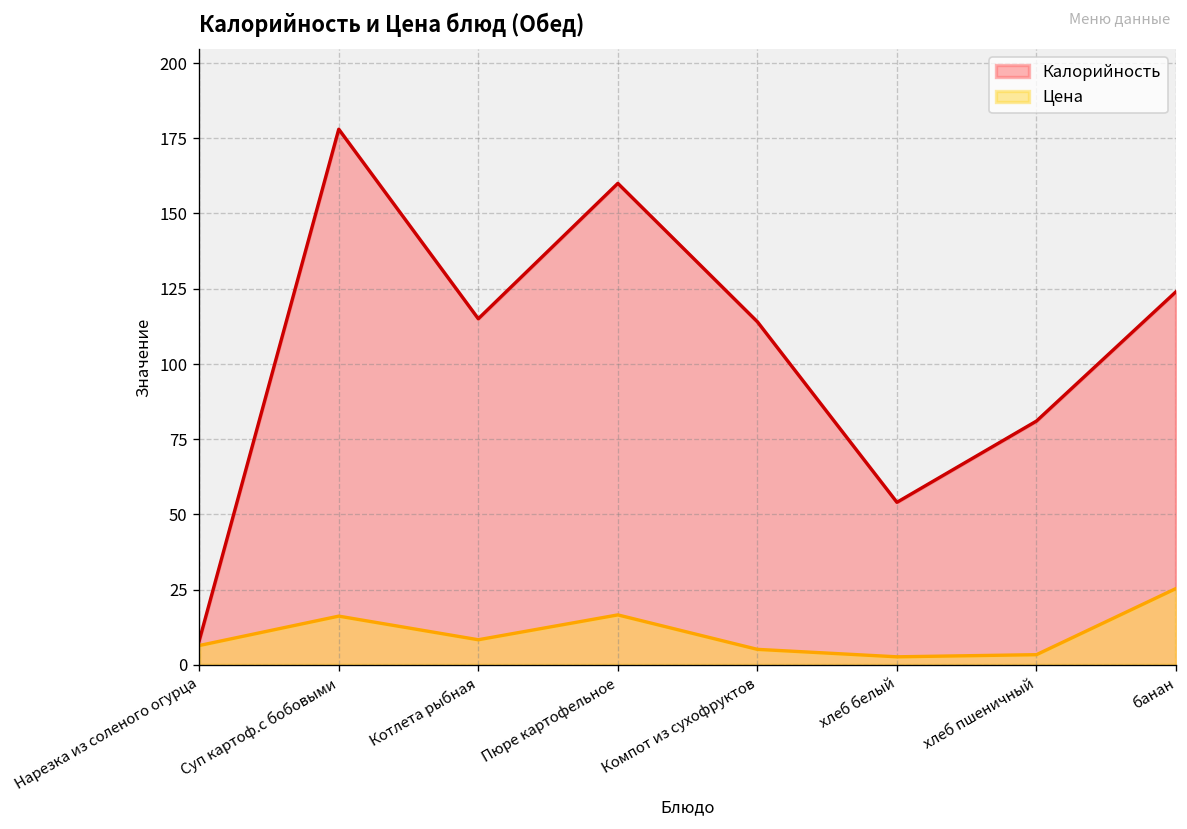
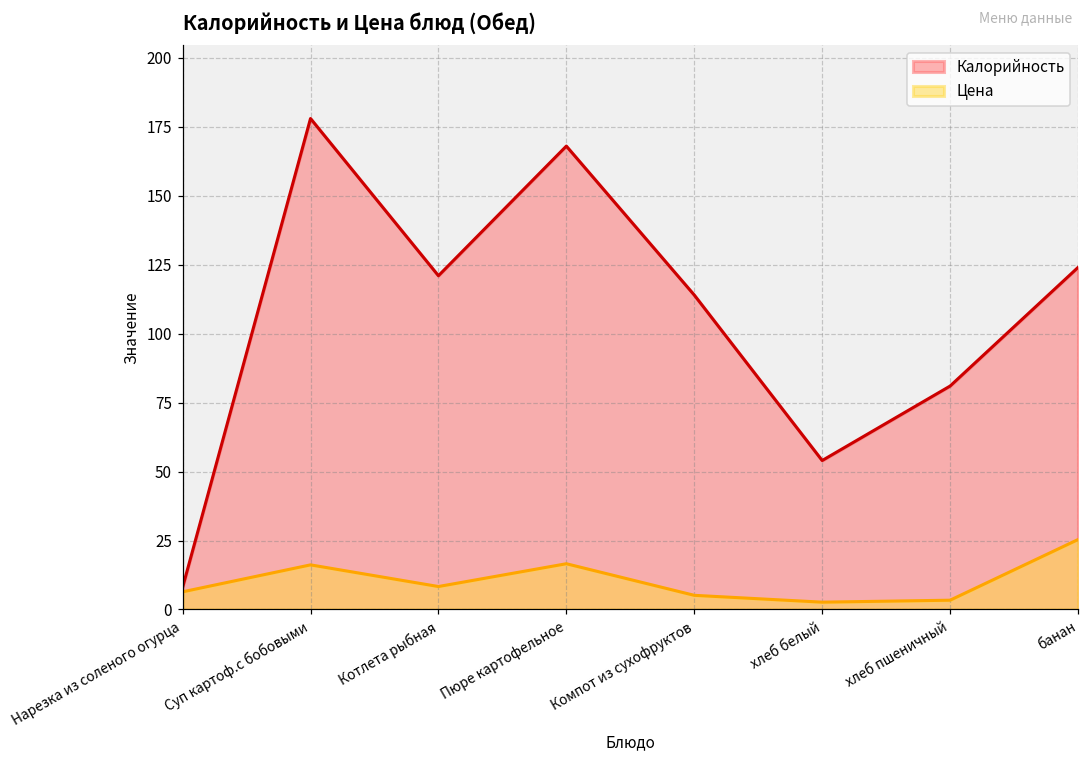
Калорийность, Котлета рыбная: 115 -> 121
Калорийность, Пюре картофельное: 160 -> 168
